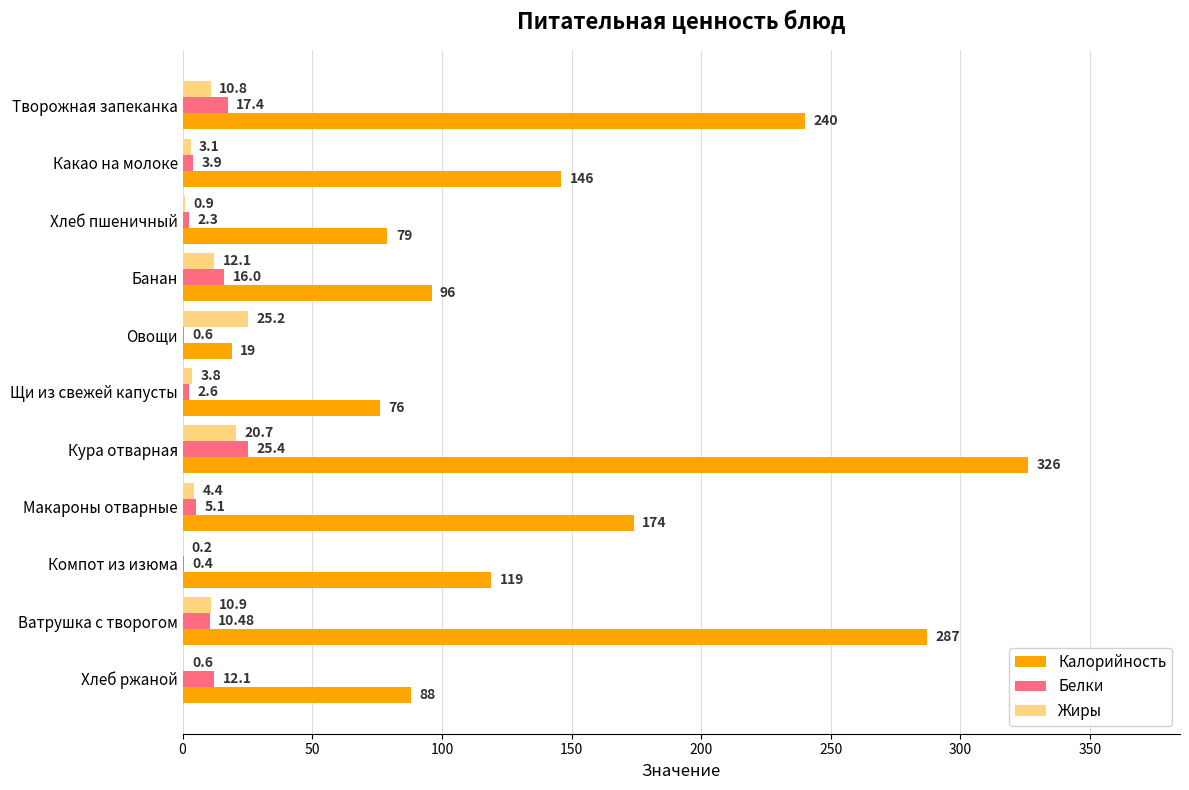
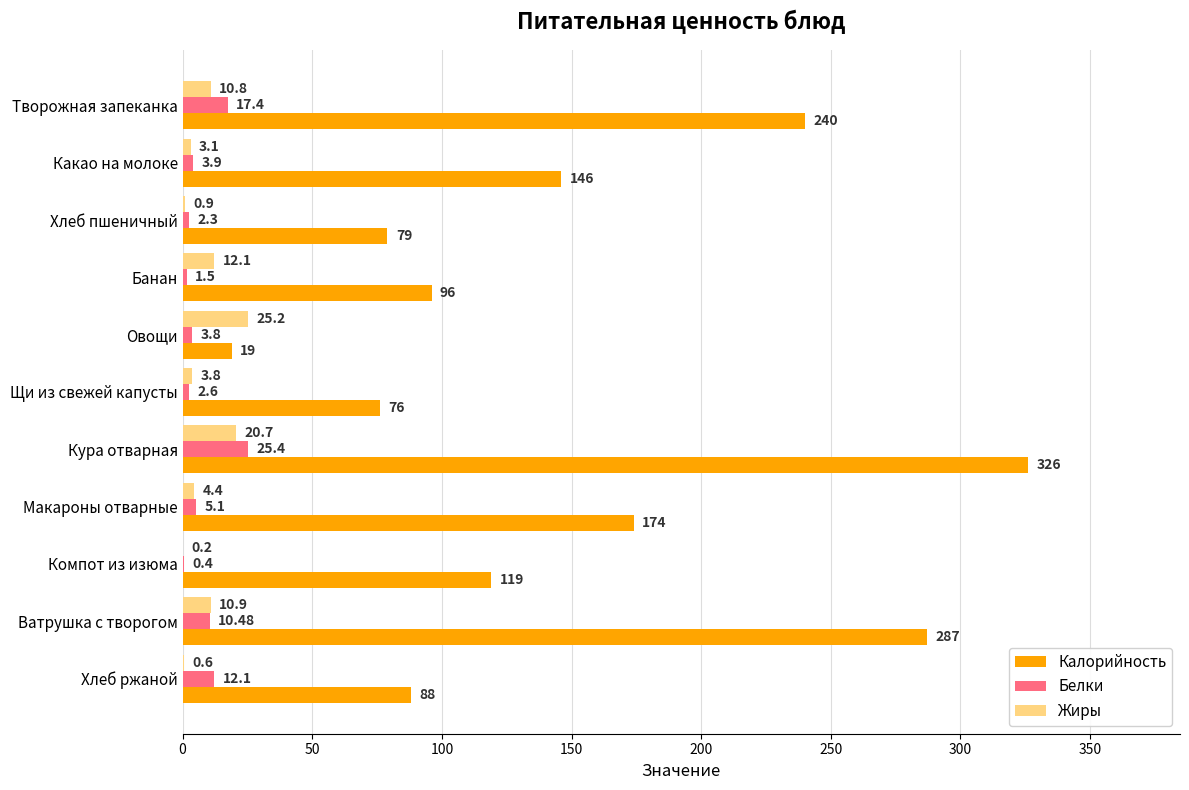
Белки, Банан: 16.0 -> 1.5
Белки, Овощи: 0.6 -> 3.8
